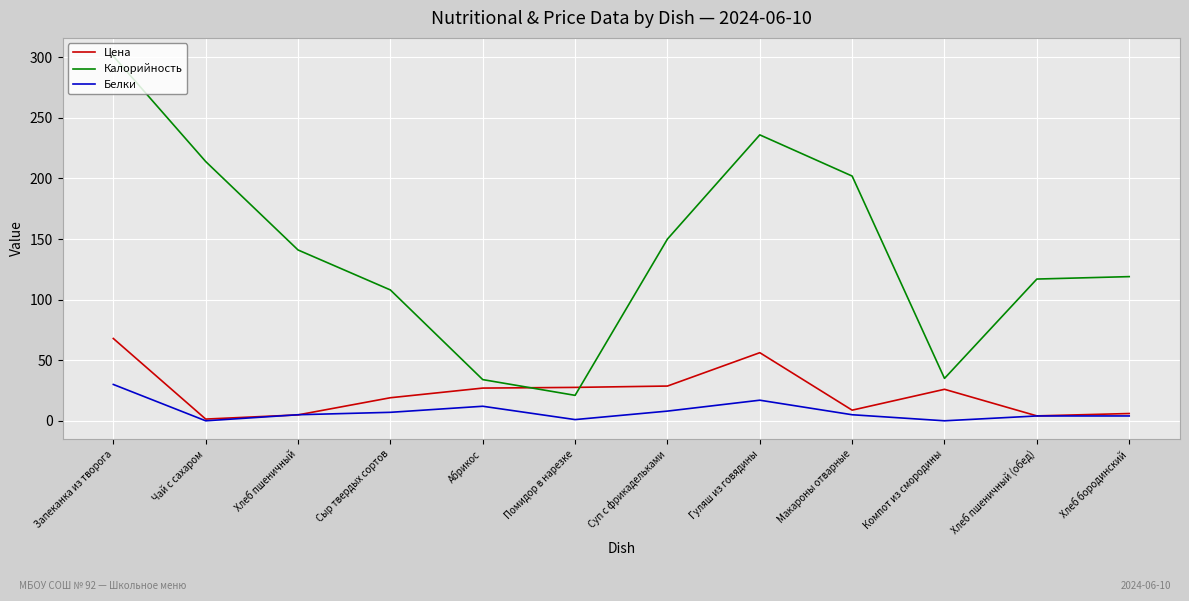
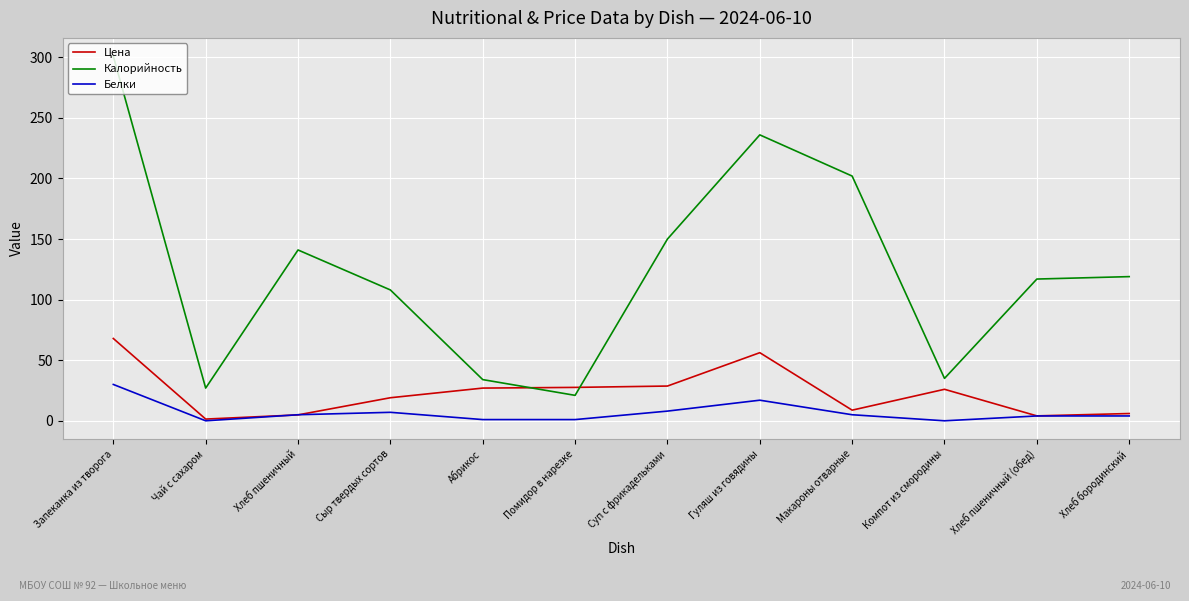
Калорийность, Чай с сахаром: 214 -> 27
Белки, Абрикос: 12 -> 1
